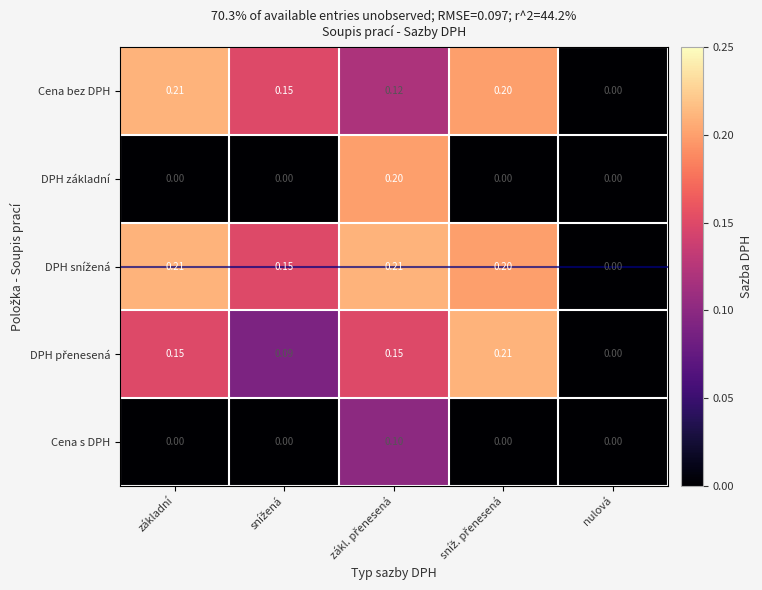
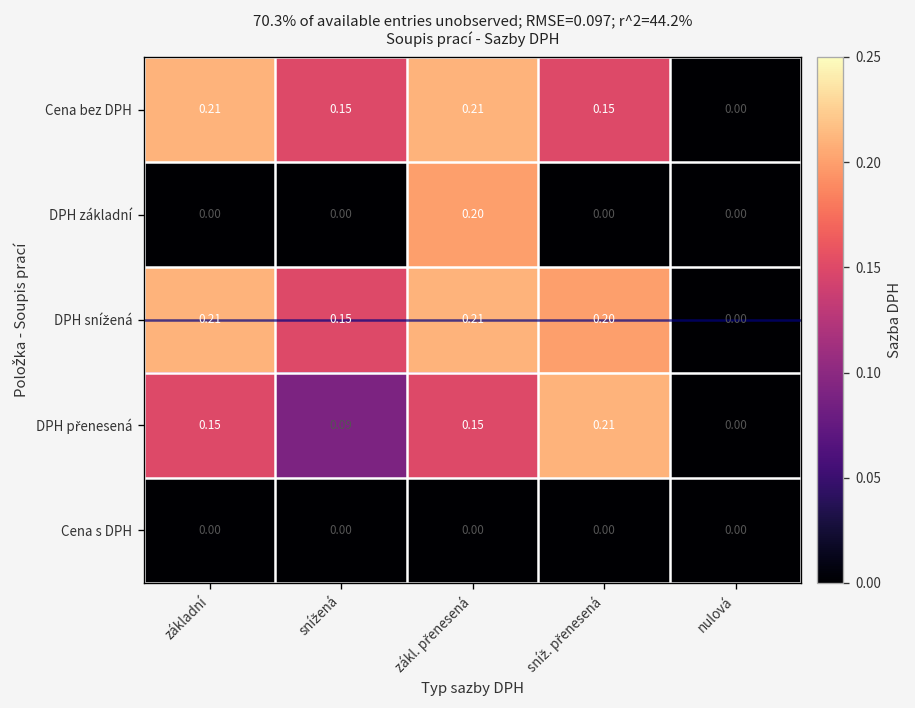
Cena bez DPH, zákl. přenesená: 0.12 -> 0.21
Cena bez DPH, sníž. přenesená: 0.20 -> 0.15
Cena s DPH, zákl. přenesená: 0.10 -> 0.00
